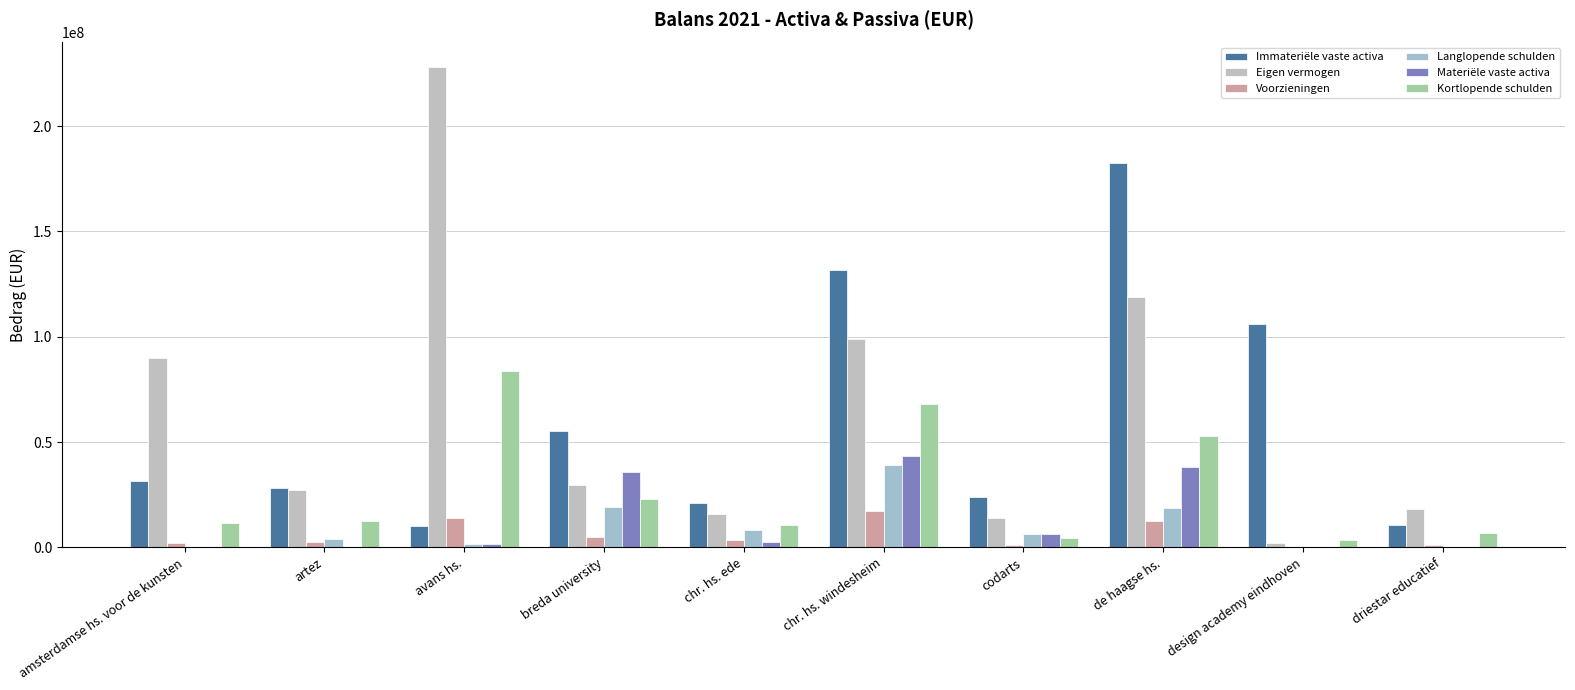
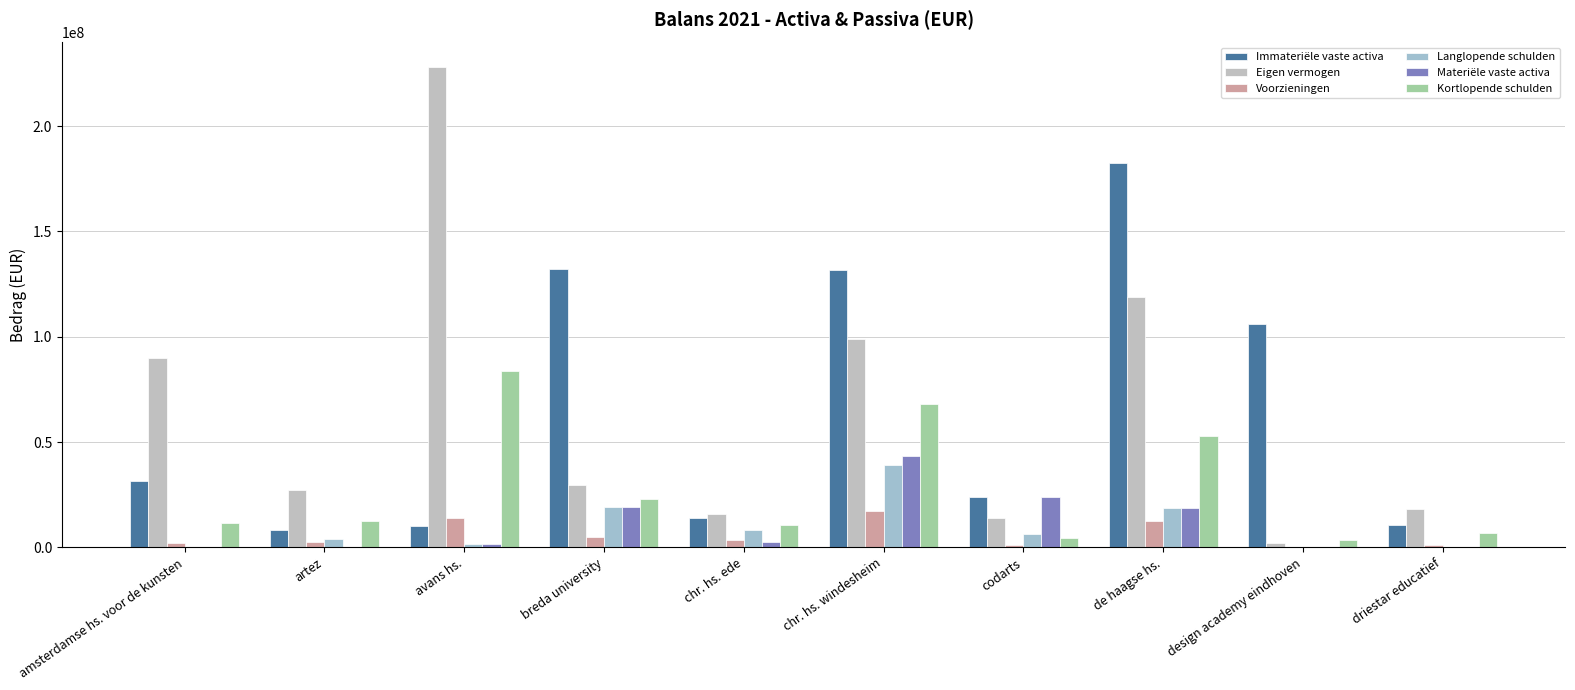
Immateriële vaste activa, artez: 28000000 -> 8000000
Immateriële vaste activa, breda university: 55000000 -> 132000000
Materiële vaste activa, breda university: 36000000 -> 19000000
Immateriële vaste activa, chr. hs. ede: 21000000 -> 14000000
Materiële vaste activa, codarts: 6000000 -> 24000000
Materiële vaste activa, de haagse hs.: 38000000 -> 19000000
